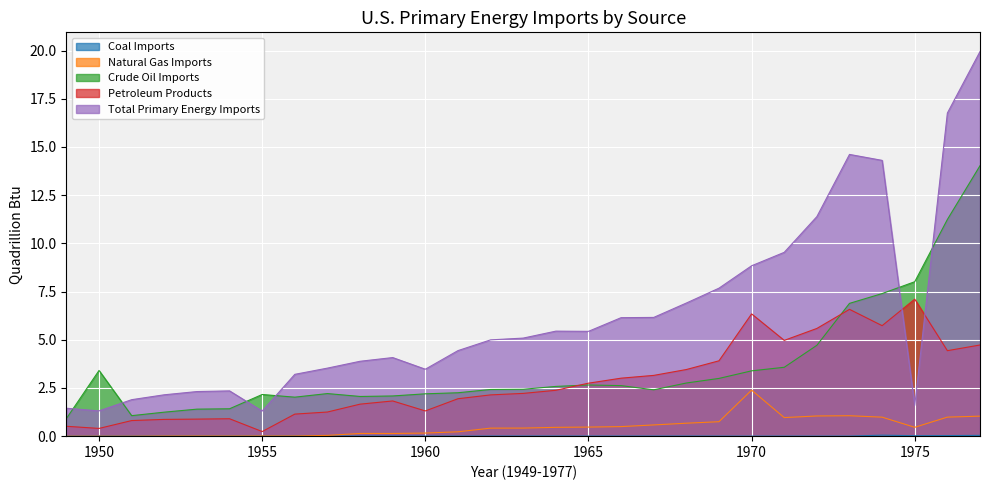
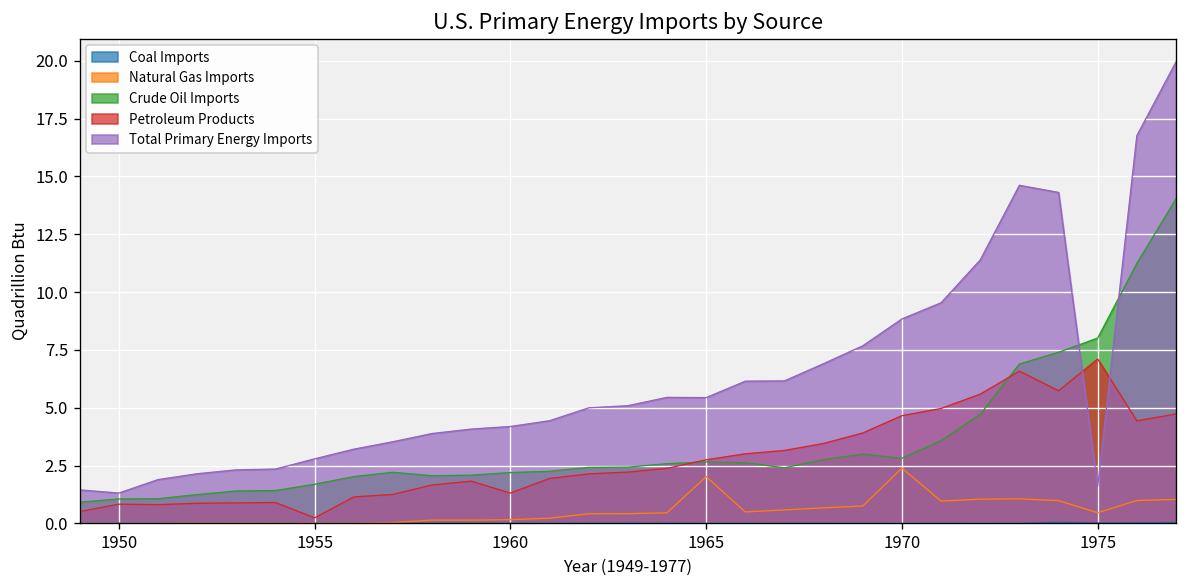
Crude Oil Imports, 1950: 3.4 -> 1.1
Petroleum Products, 1950: 0.4 -> 0.8
Crude Oil Imports, 1955: 2.2 -> 1.7
Total Primary Energy Imports, 1955: 1.3 -> 2.8
Total Primary Energy Imports, 1960: 3.5 -> 4.2
Natural Gas Imports, 1965: 0.5 -> 2.0
Crude Oil Imports, 1970: 3.4 -> 2.8
Petroleum Products, 1970: 6.3 -> 4.7
